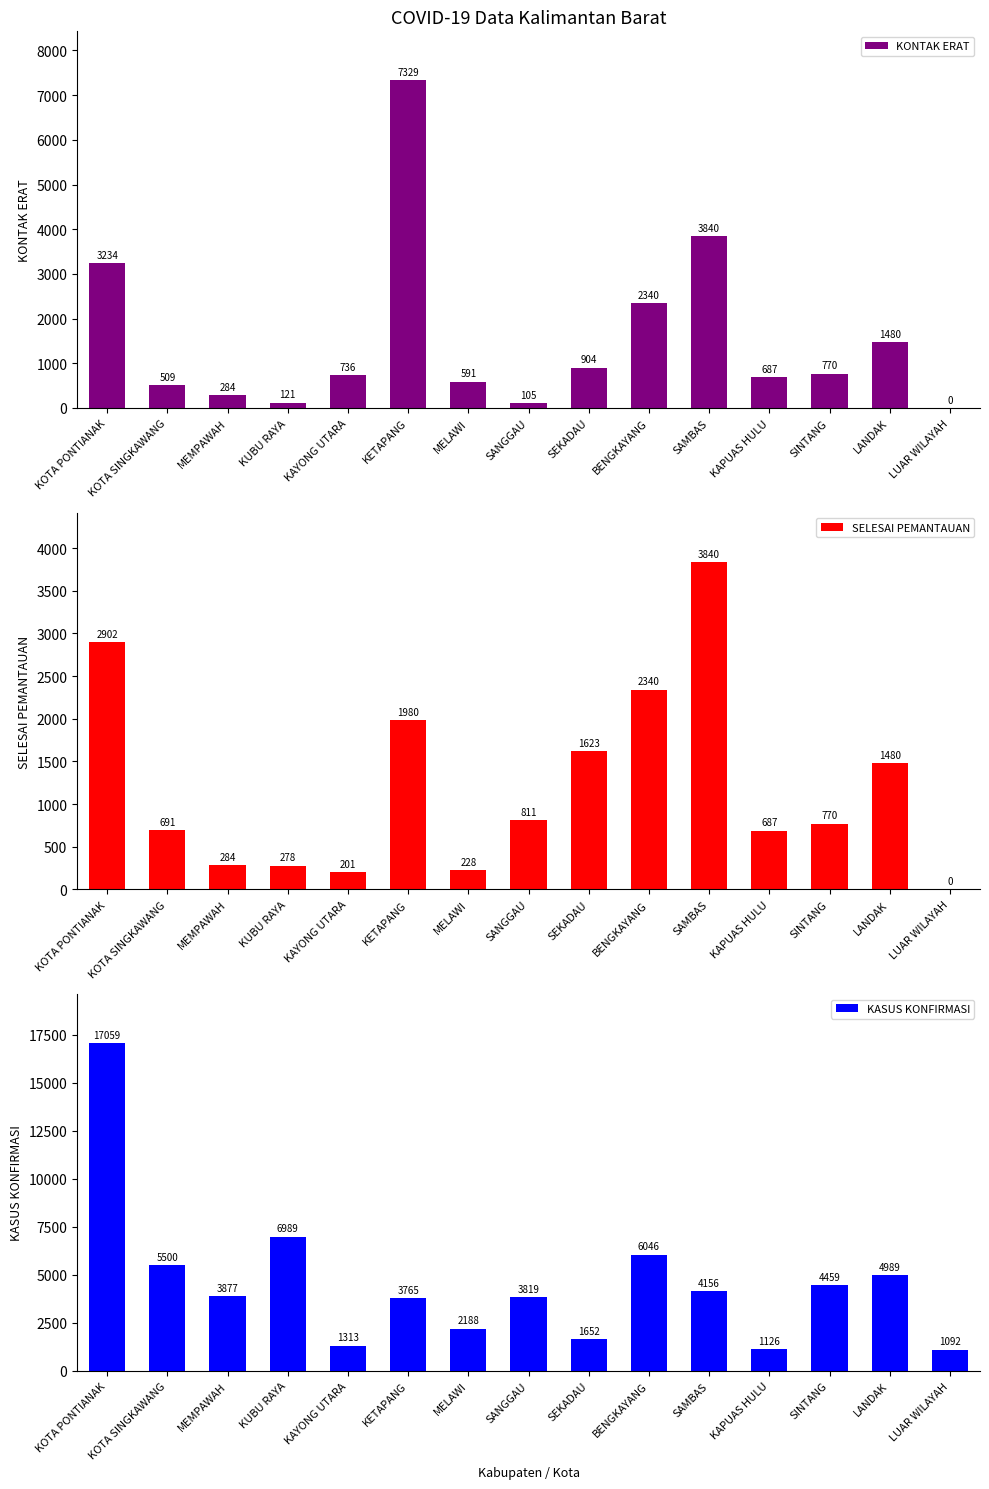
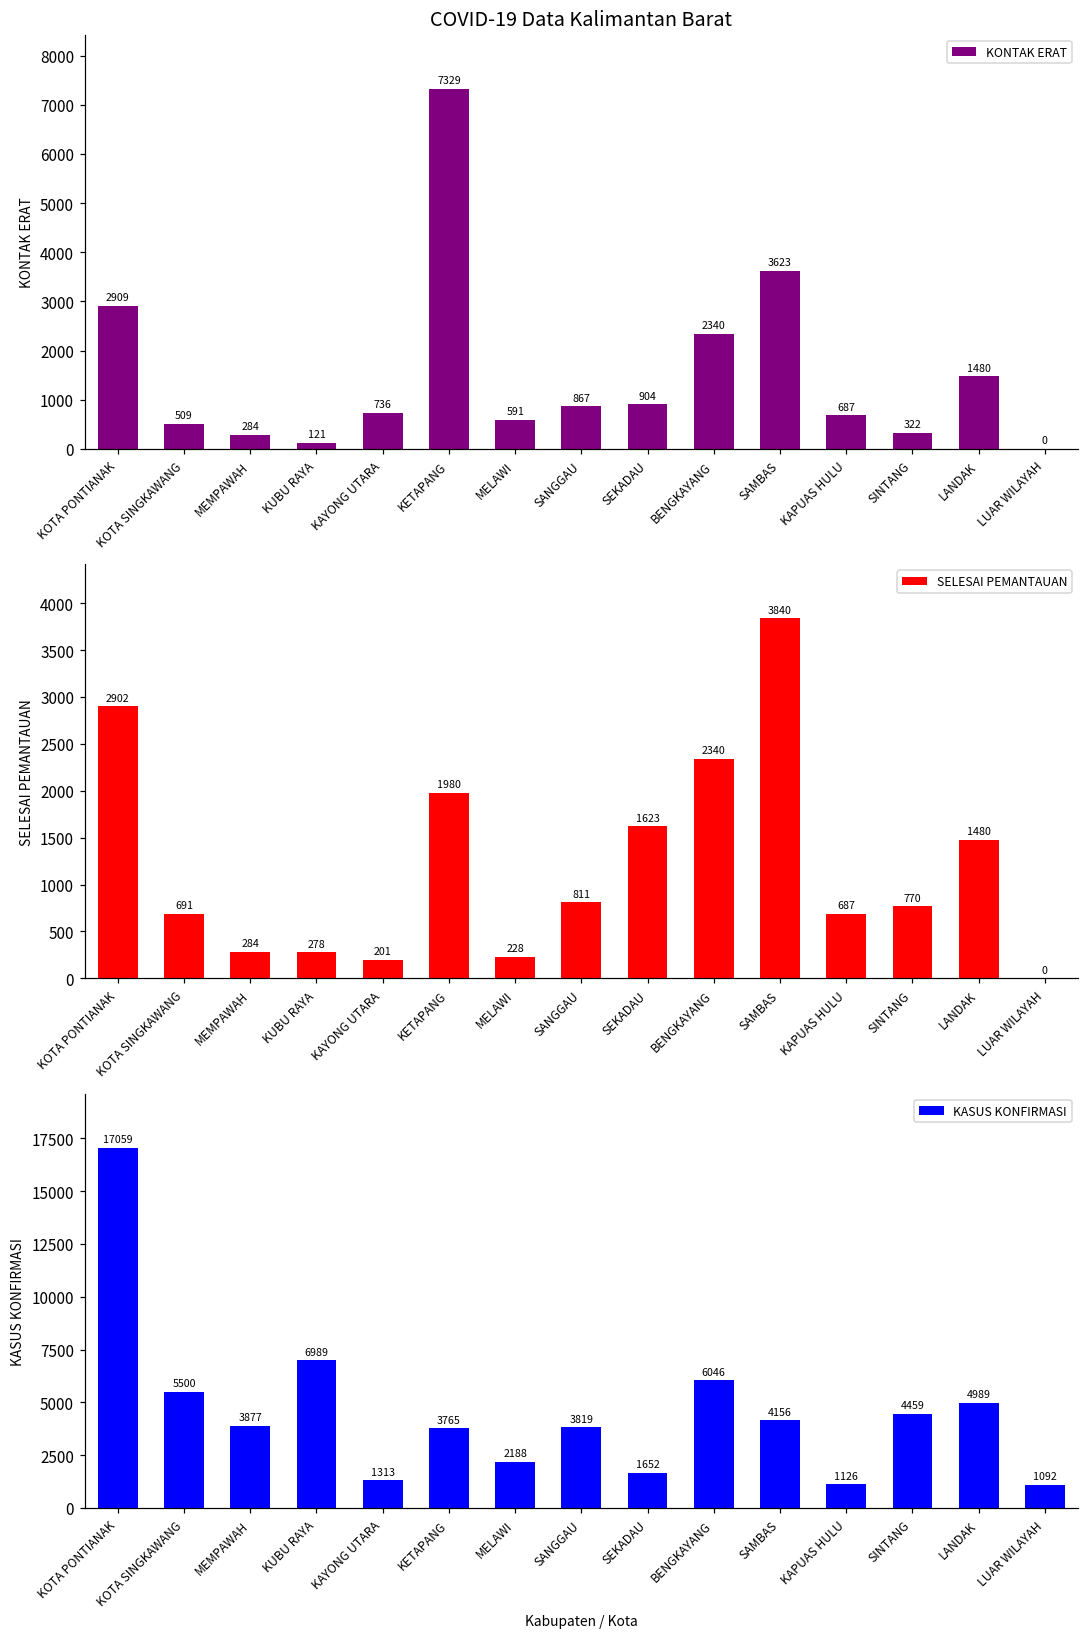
COVID-19 Data Kalimantan Barat, KOTA PONTIANAK: 3234 -> 2909
COVID-19 Data Kalimantan Barat, SANGGAU: 105 -> 867
COVID-19 Data Kalimantan Barat, SAMBAS: 3840 -> 3623
COVID-19 Data Kalimantan Barat, SINTANG: 770 -> 322
